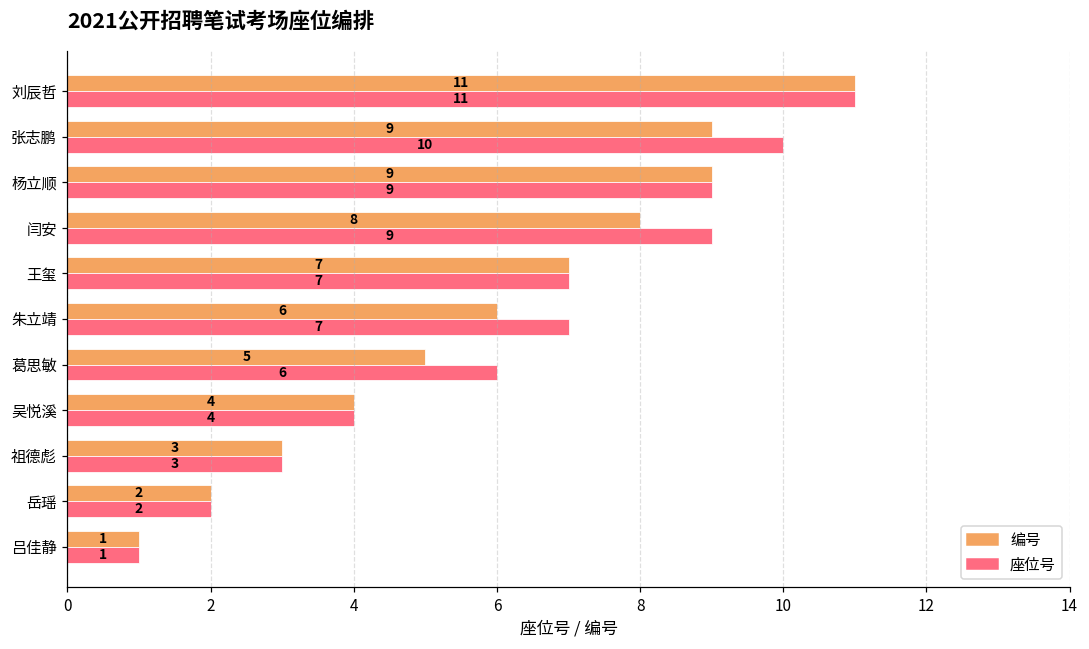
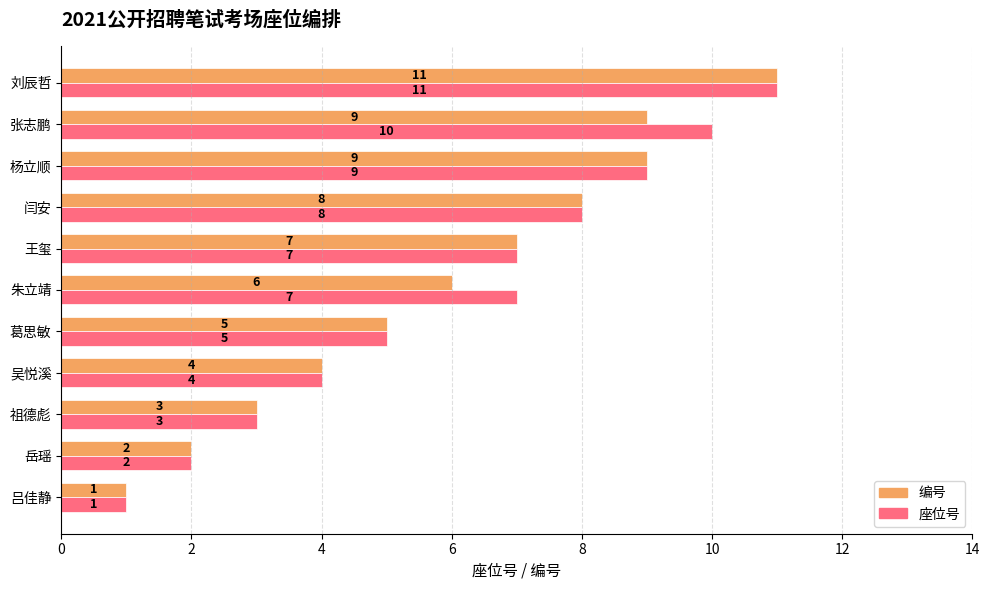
座位号, 闫安: 9 -> 8
座位号, 葛思敏: 6 -> 5
